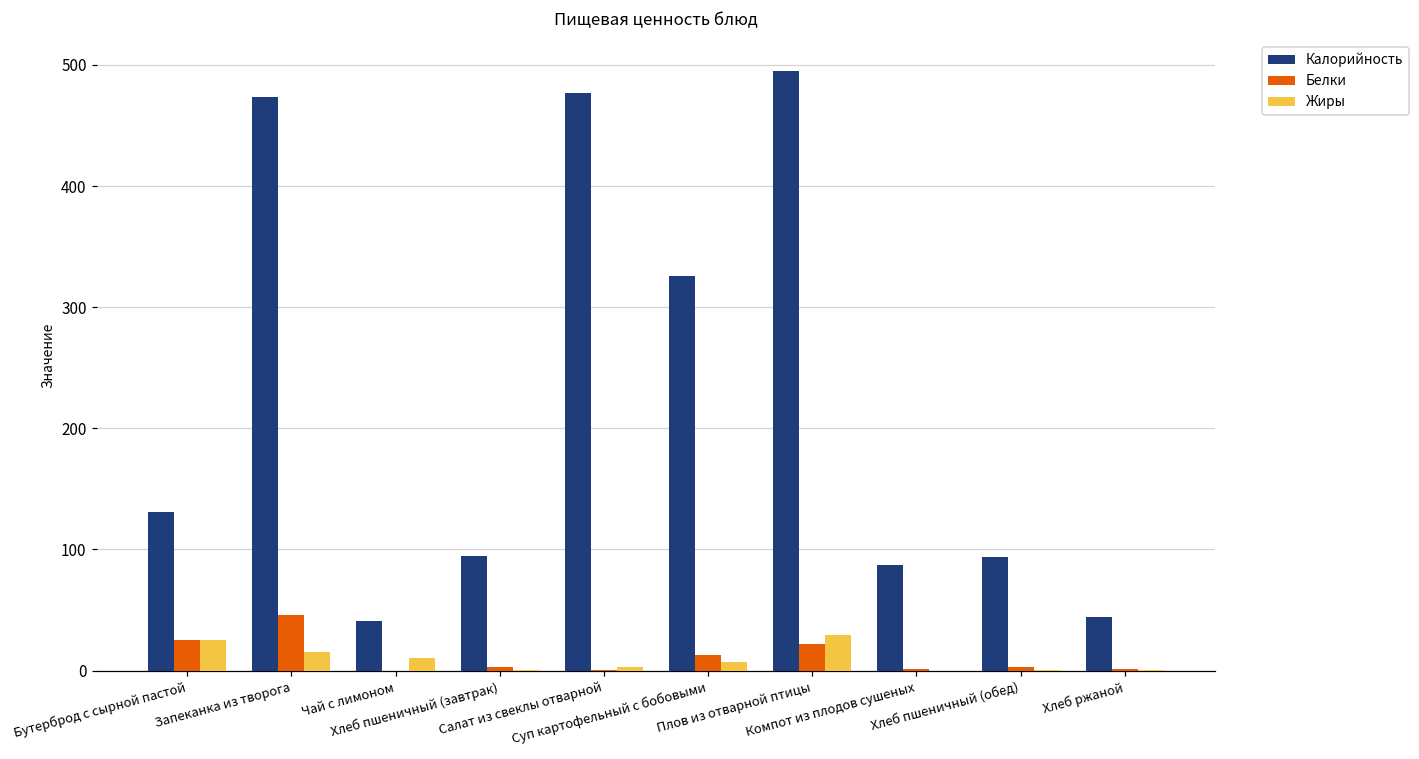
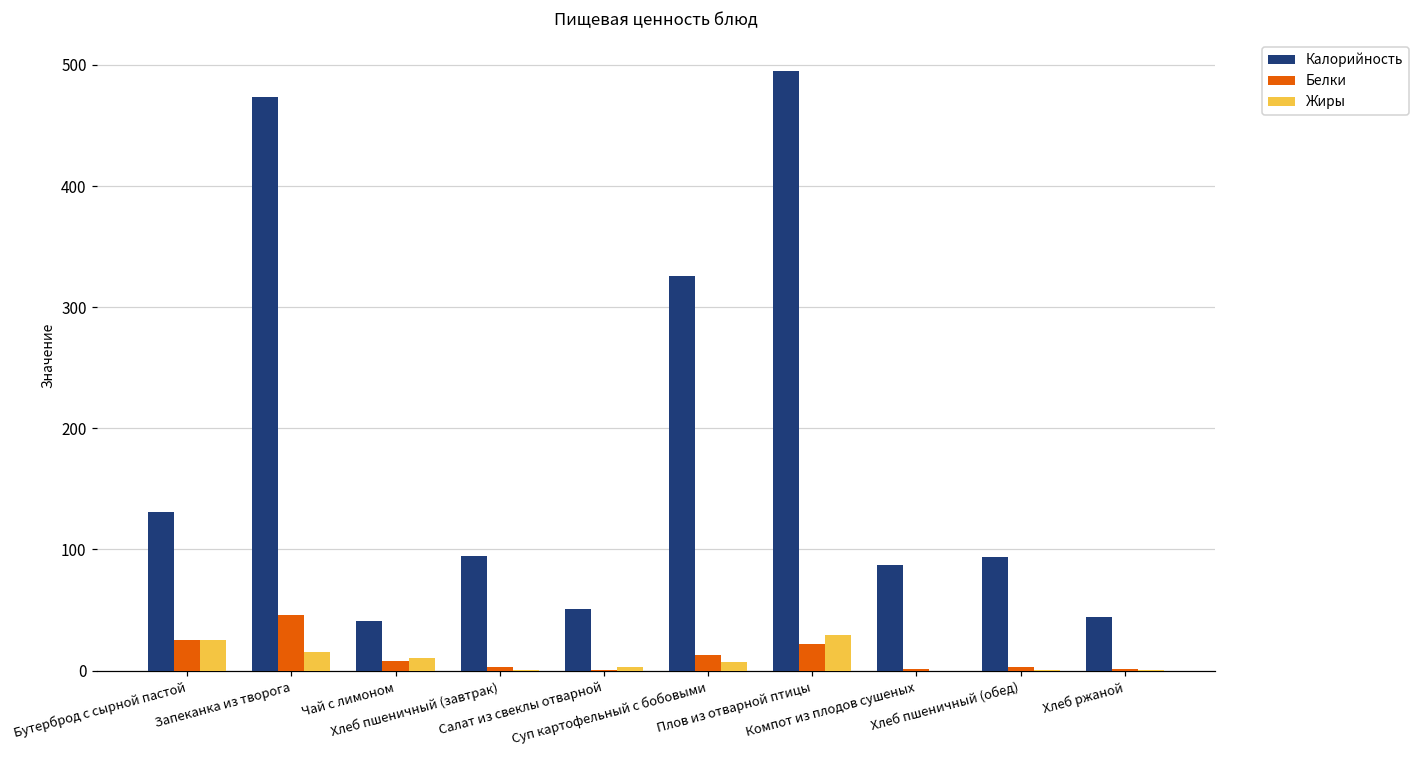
Белки, Чай с лимоном: 0 -> 8
Калорийность, Салат из свеклы отварной: 477 -> 51
